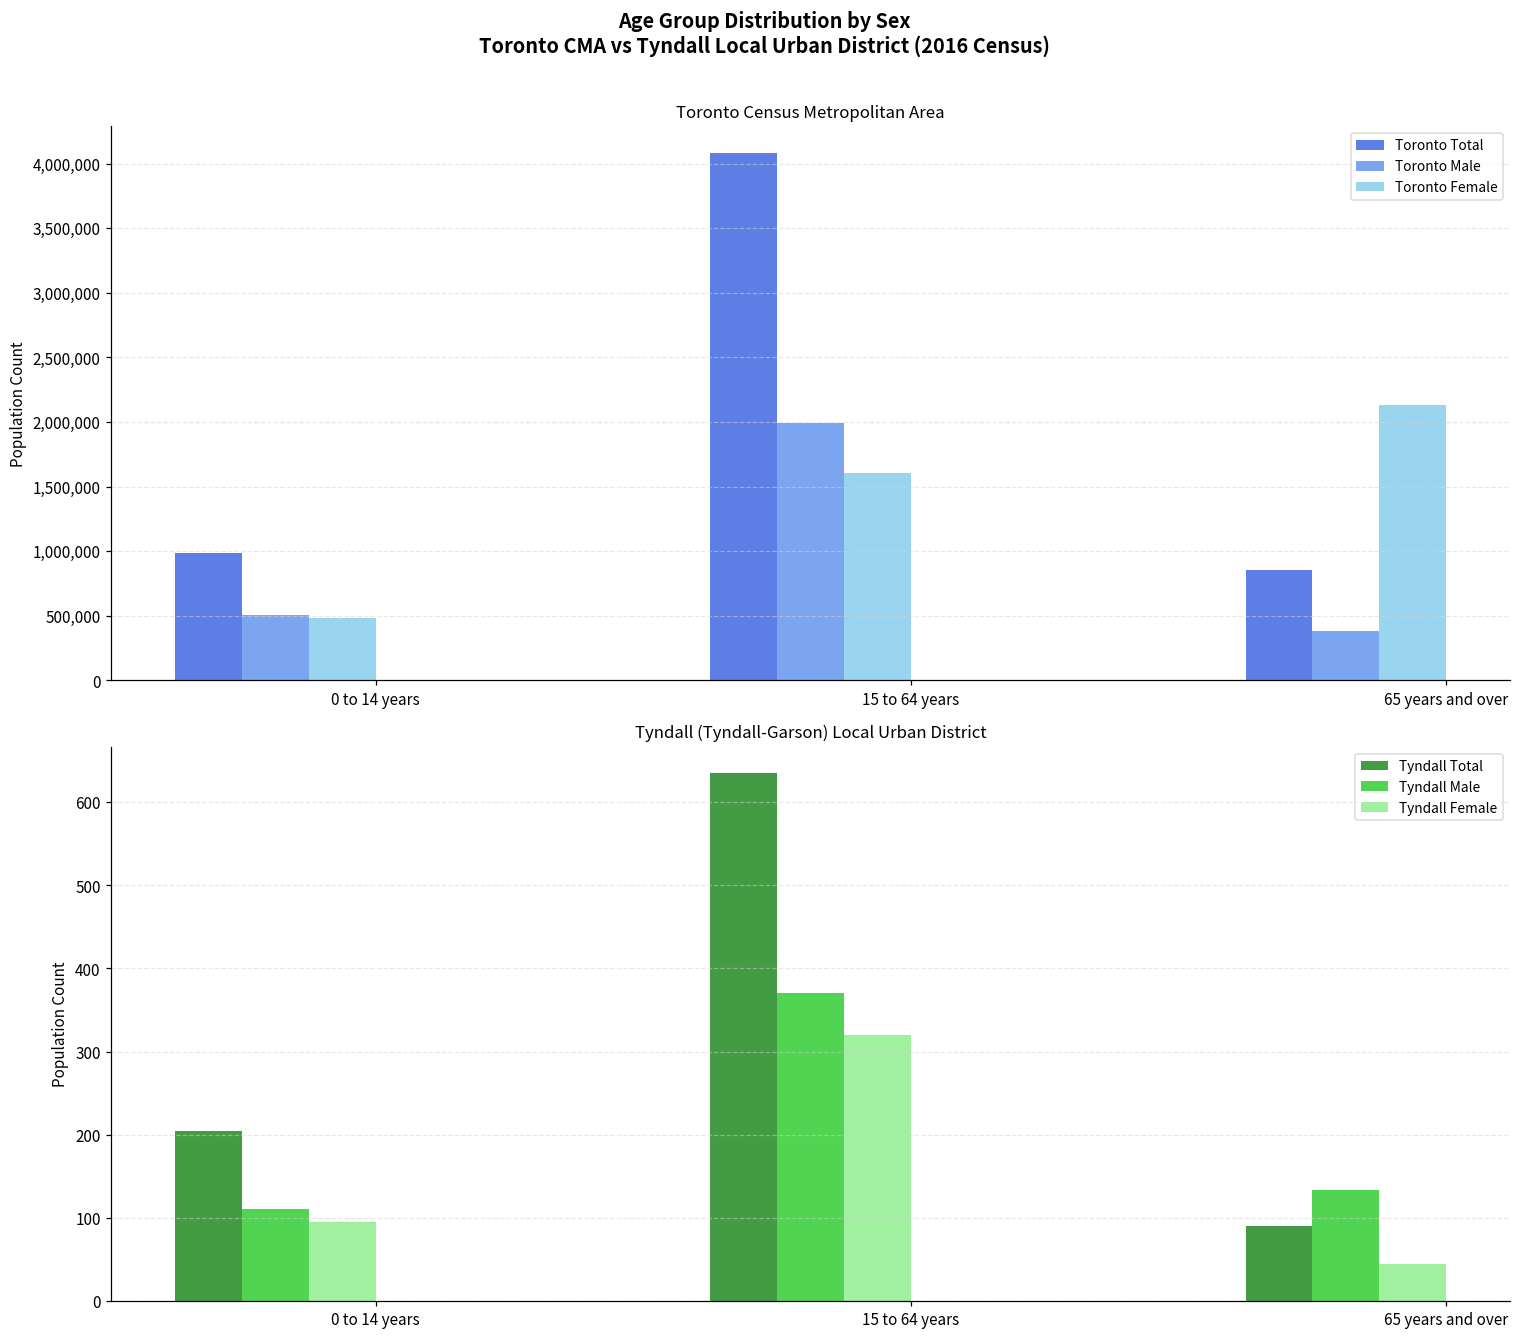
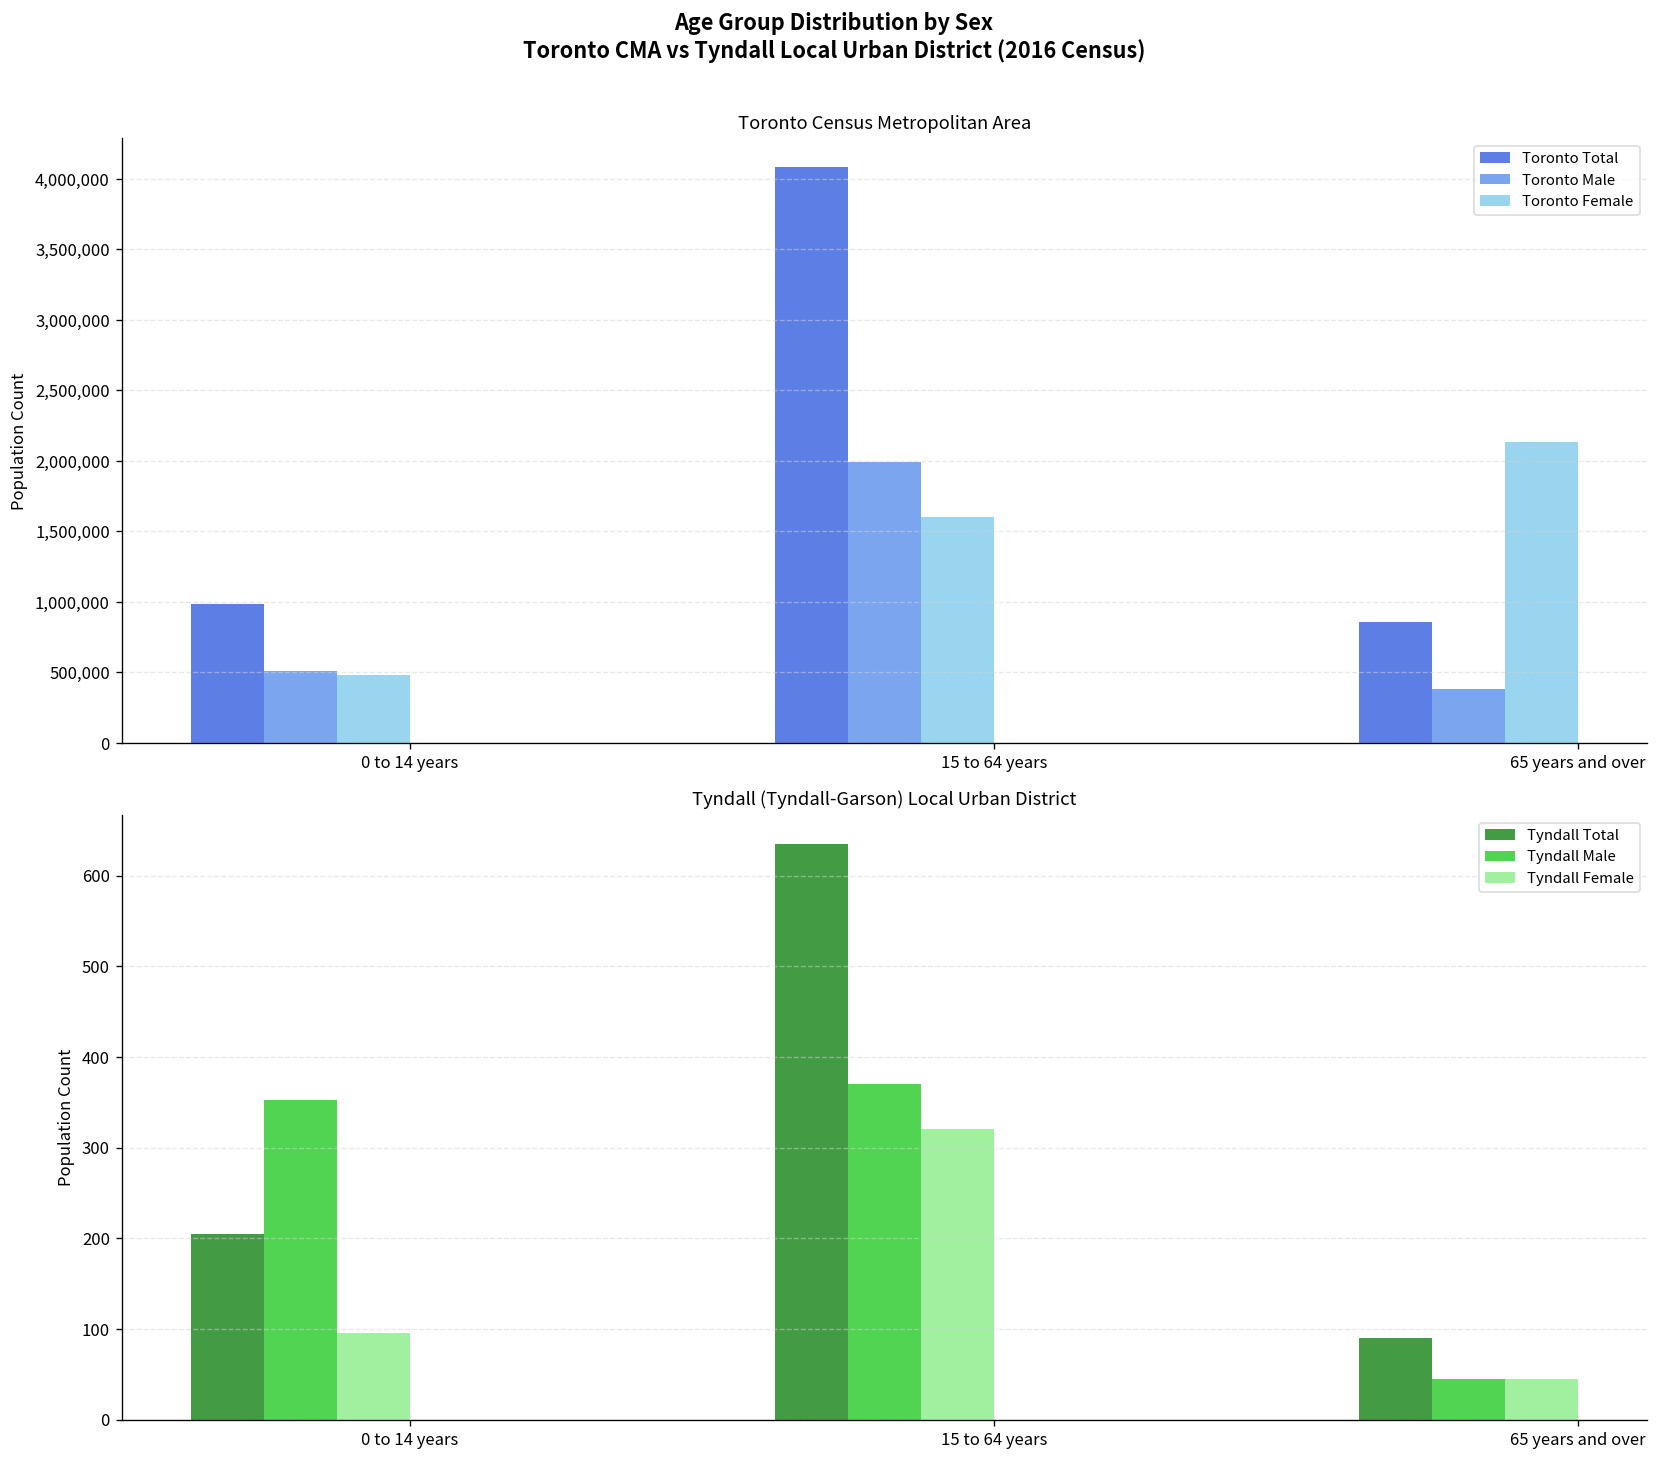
Tyndall (Tyndall-Garson) Local Urban District, Tyndall Male, 0 to 14 years: 110 -> 350
Tyndall (Tyndall-Garson) Local Urban District, Tyndall Male, 65 years and over: 130 -> 50
